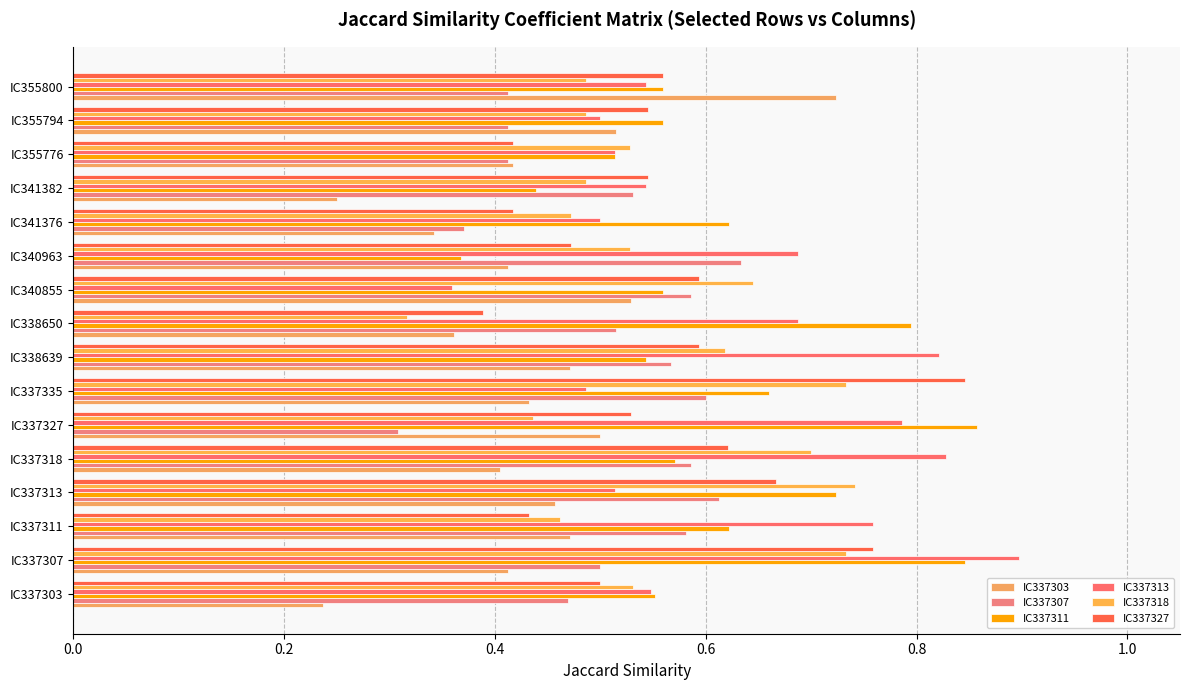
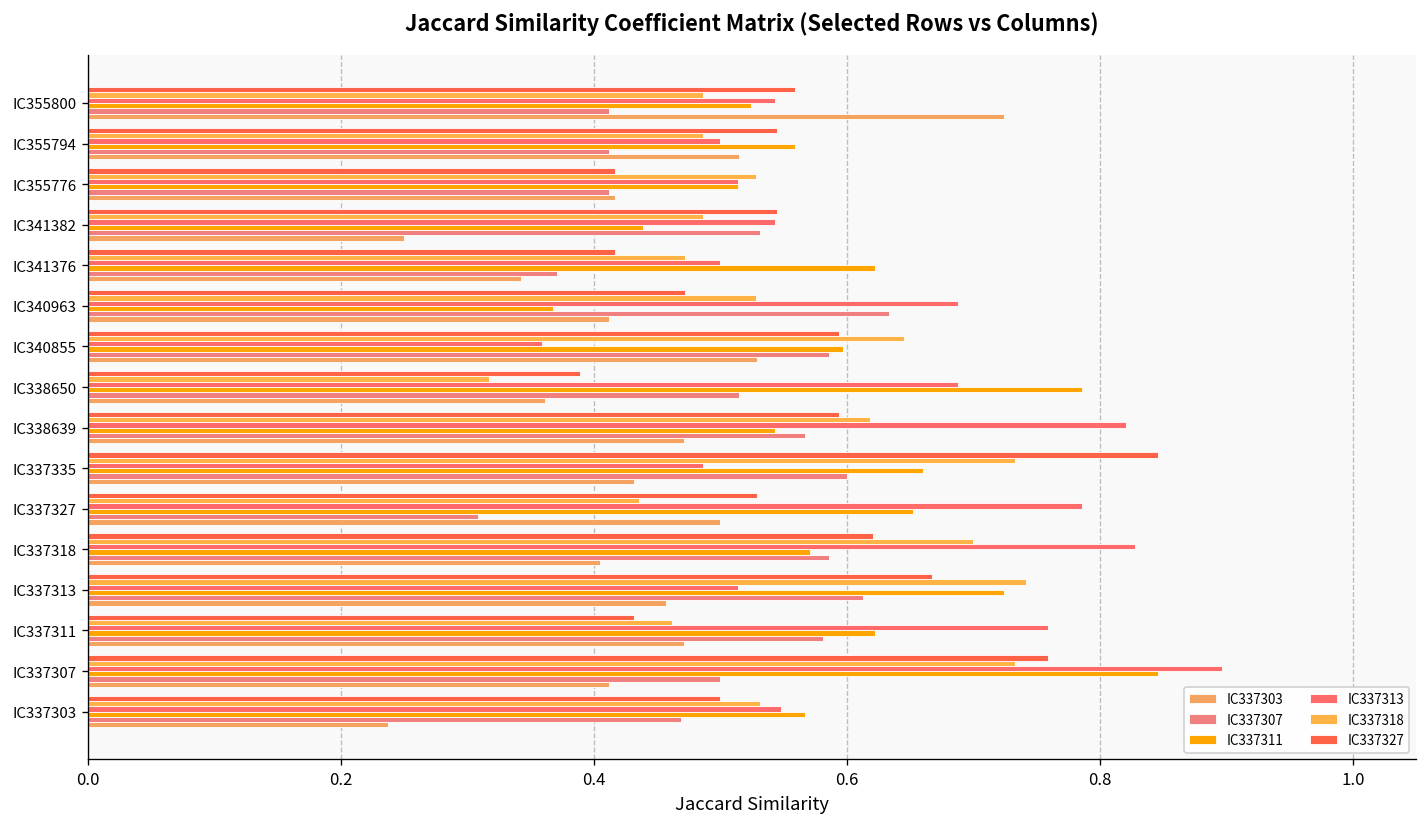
IC337311, IC355800: 0.559 -> 0.524
IC337311, IC340855: 0.559 -> 0.597
IC337311, IC338650: 0.795 -> 0.786
IC337311, IC337327: 0.857 -> 0.652
IC337311, IC337303: 0.552 -> 0.567
